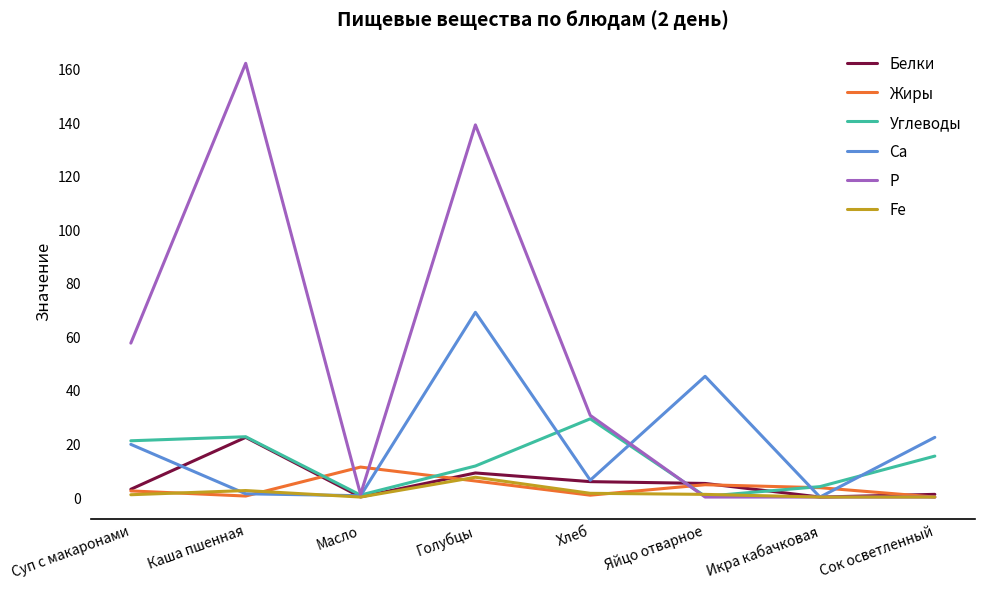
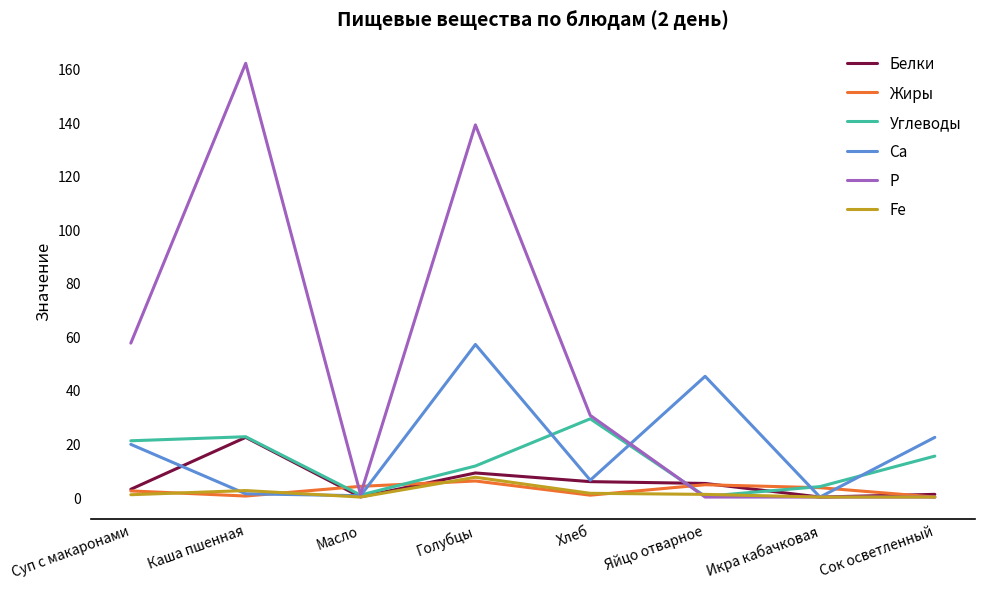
Жиры, Масло: 11 -> 4
Са, Голубцы: 69 -> 57
